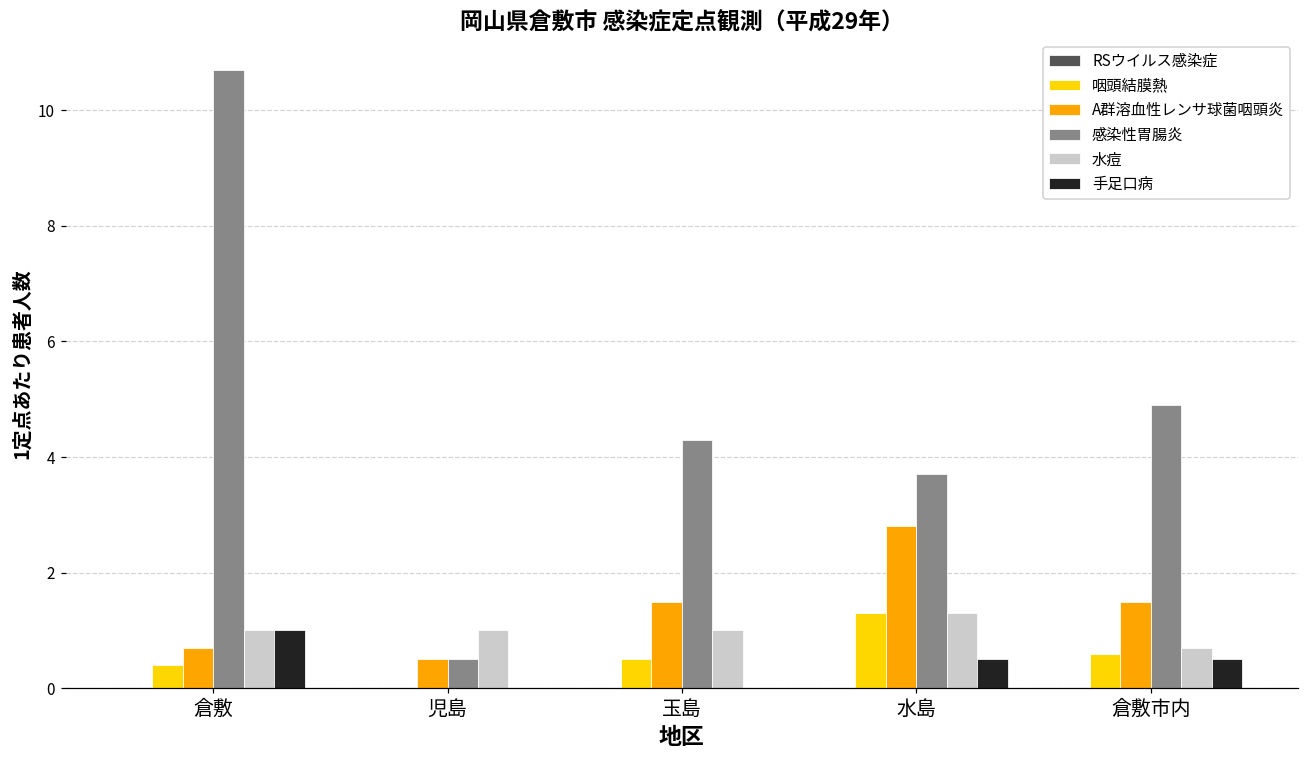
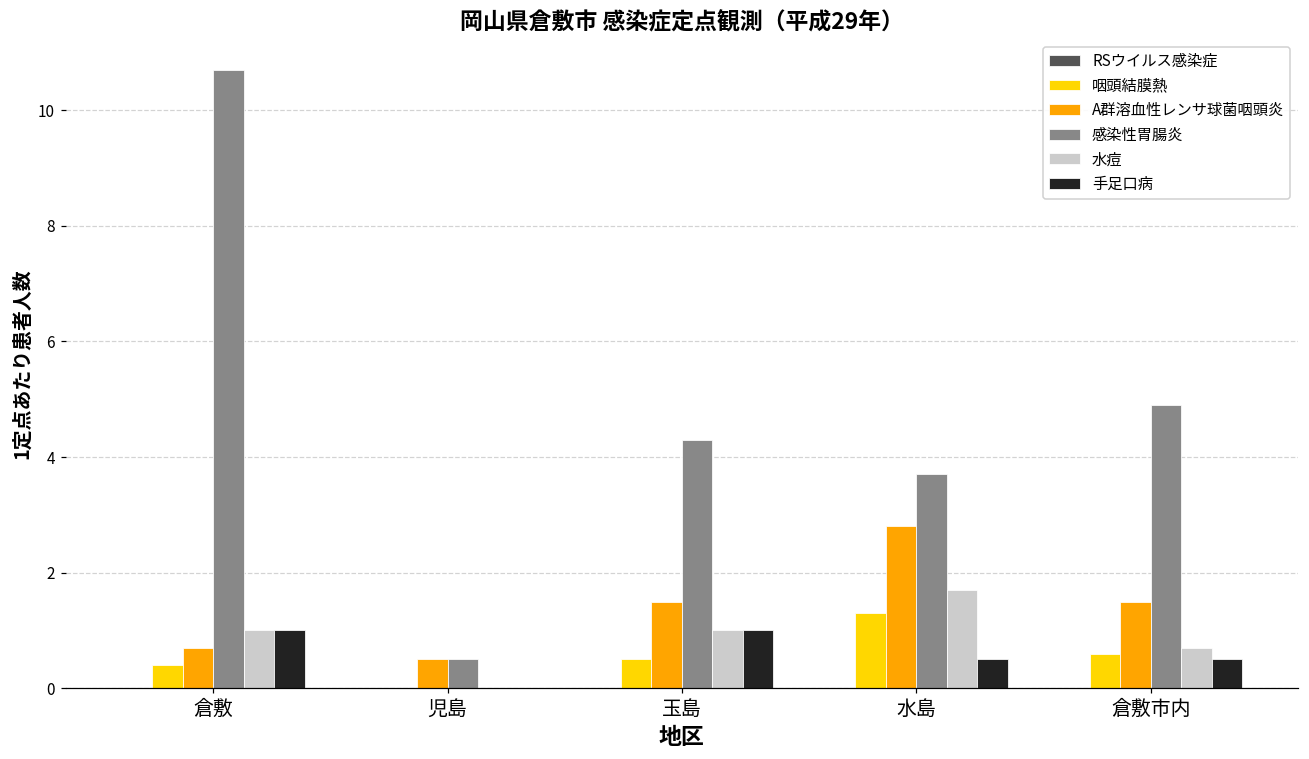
水痘, 児島: 1 -> 0
手足口病, 玉島: 0 -> 1
水痘, 水島: 1.3 -> 1.7
